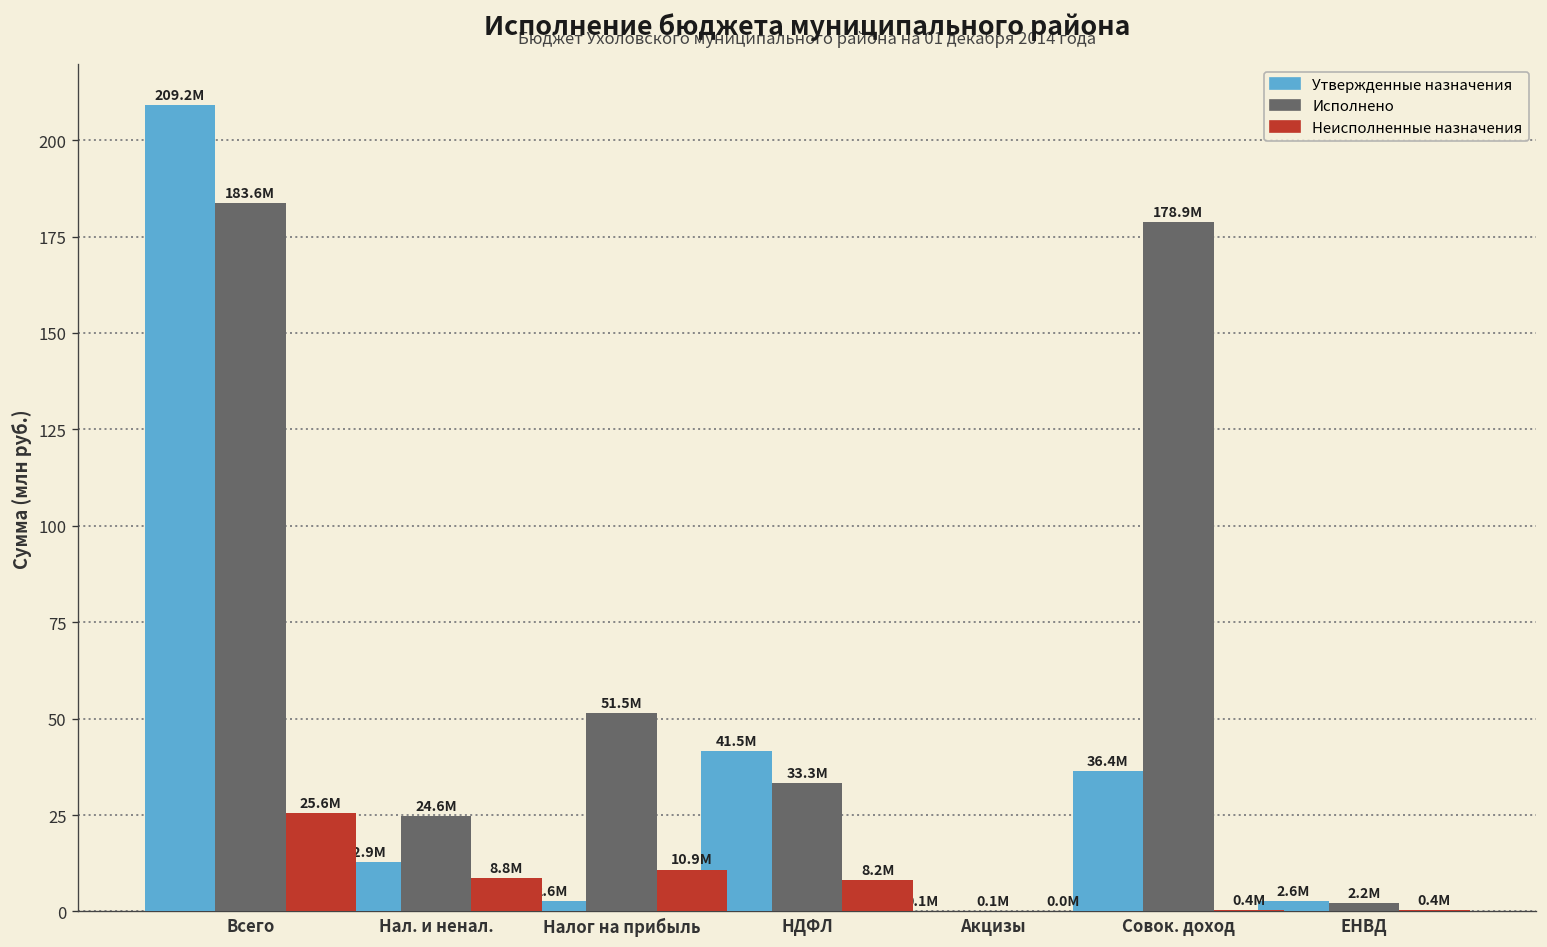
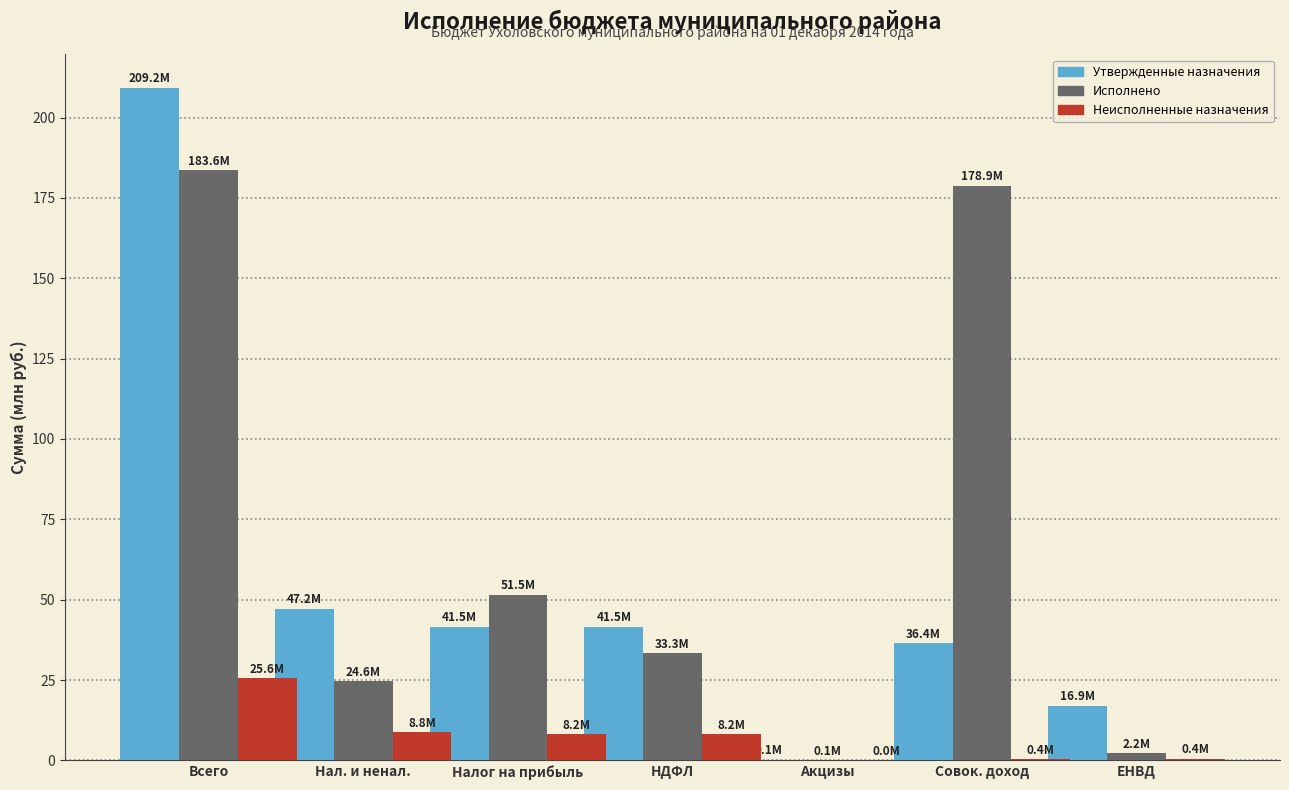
Утвержденные назначения, Нал. и ненал.: 12.9M -> 47.2M
Утвержденные назначения, Налог на прибыль: 2.6M -> 41.5M
Неисполненные назначения, Налог на прибыль: 10.9M -> 8.2M
Утвержденные назначения, ЕНВД: 2.6M -> 16.9M
